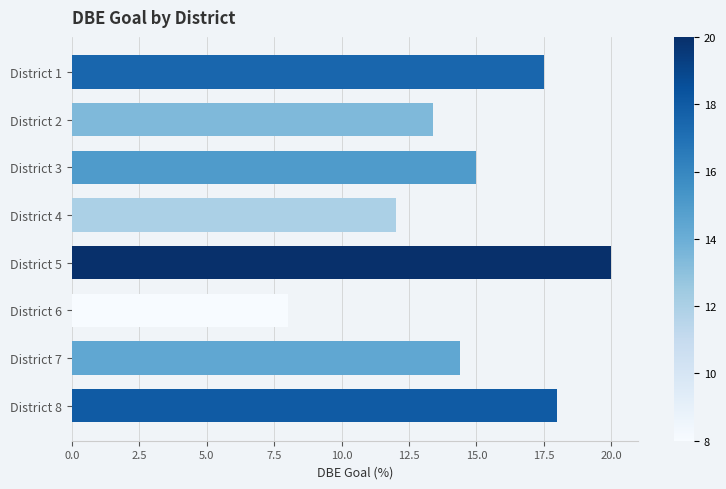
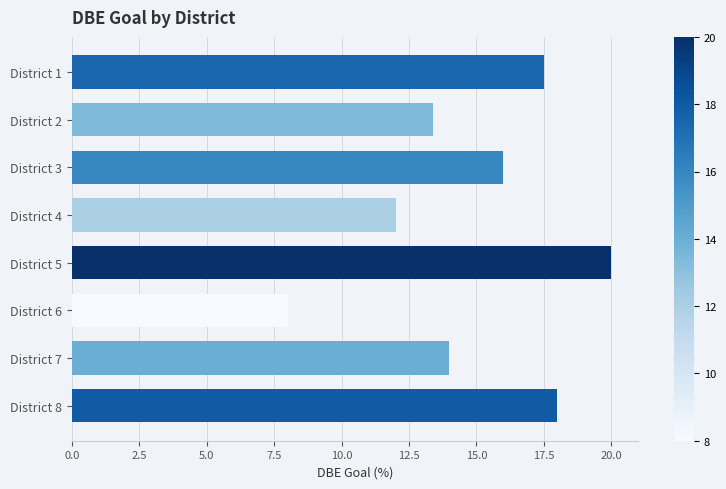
District 3: 15 -> 16
District 7: 14.4 -> 14.0
